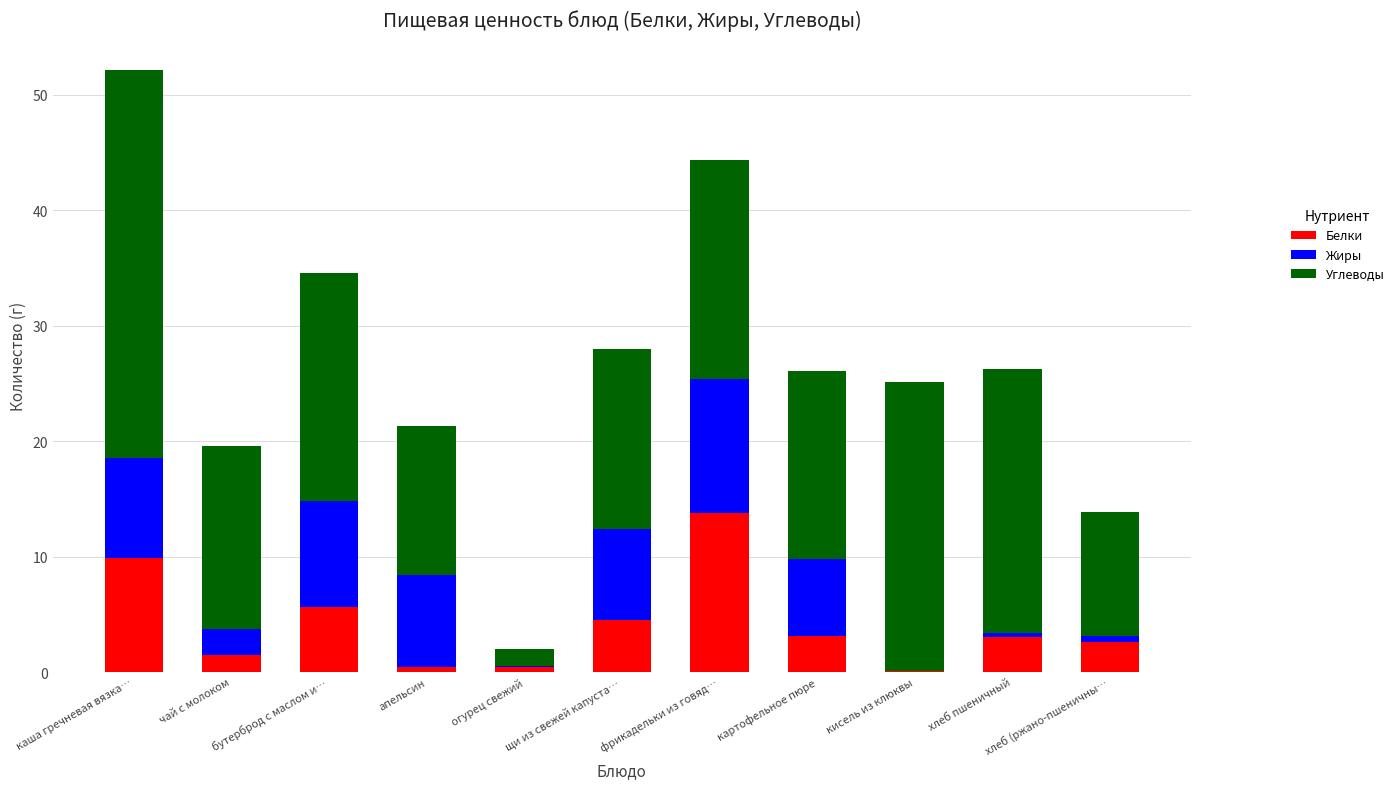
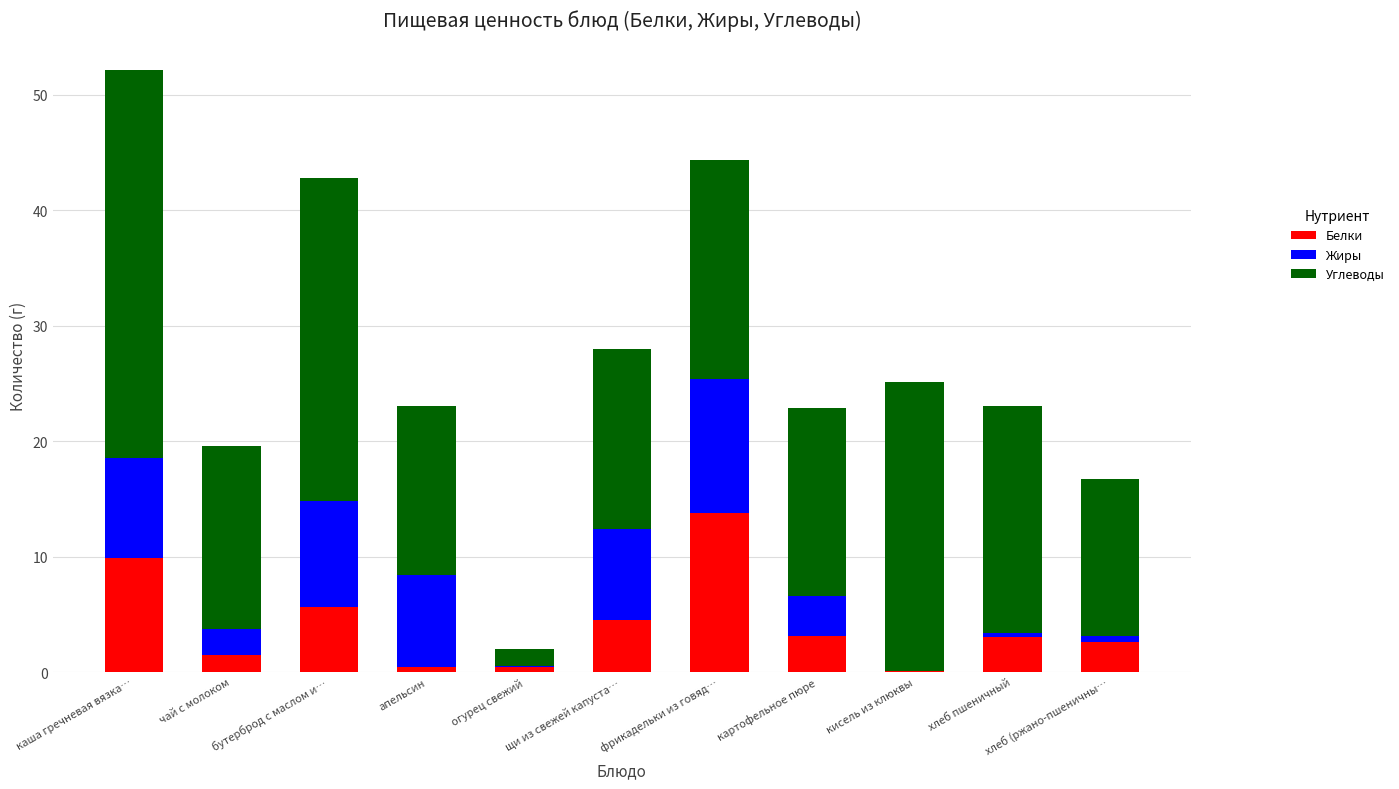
Углеводы, бутерброд с маслом и…: 19.8 -> 27.9
Углеводы, апельсин: 12.9 -> 14.6
Жиры, картофельное пюре: 6.6 -> 3.4
Углеводы, хлеб пшеничный: 22.9 -> 19.7
Углеводы, хлеб (ржано-пшеничны…: 10.7 -> 13.6
